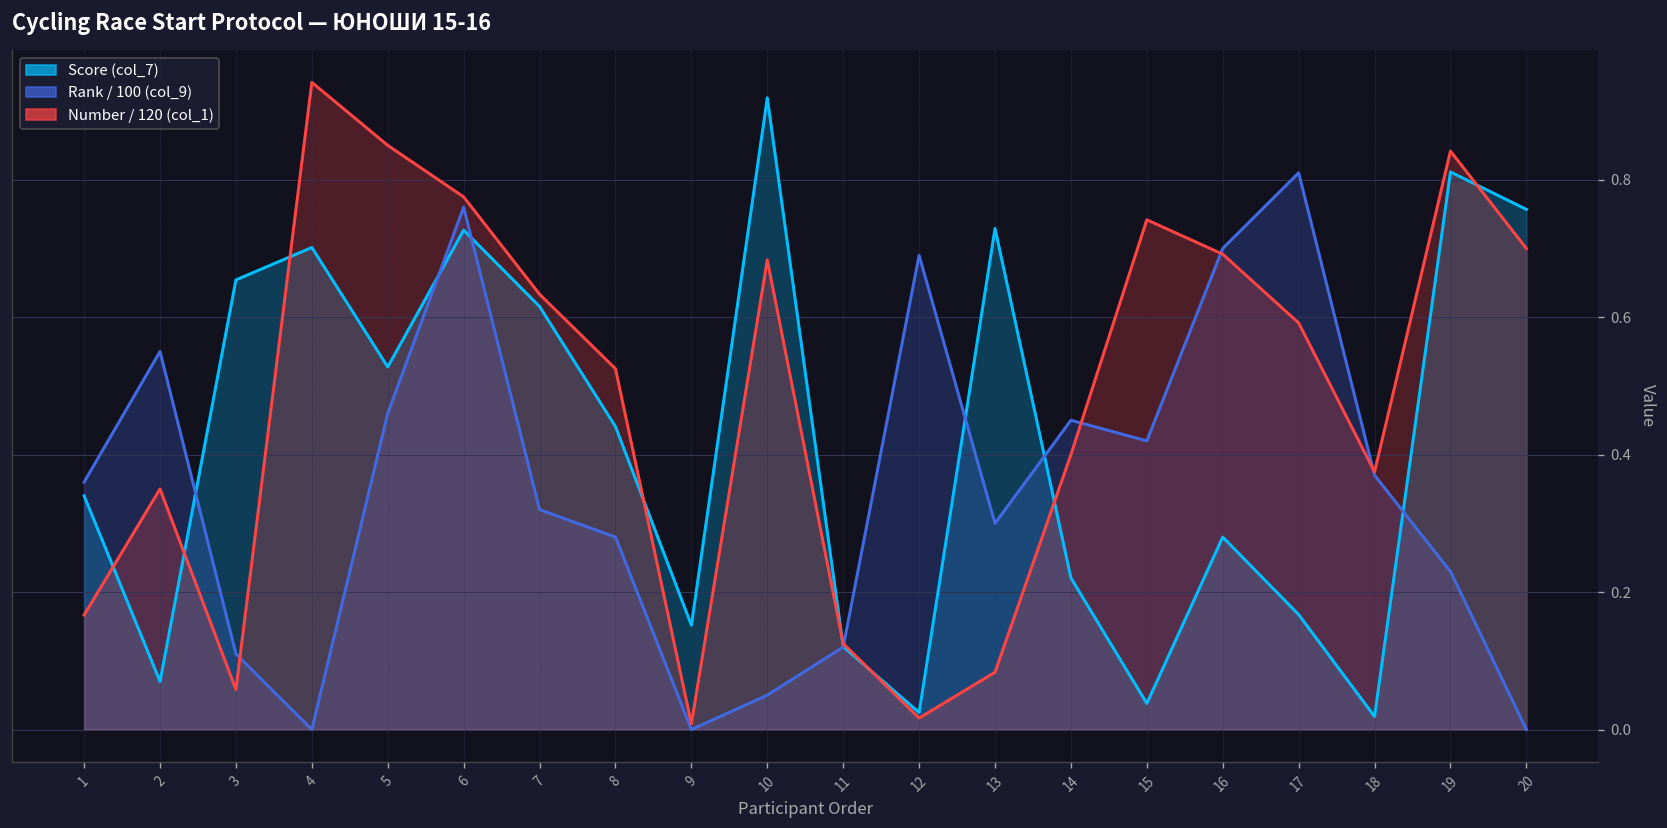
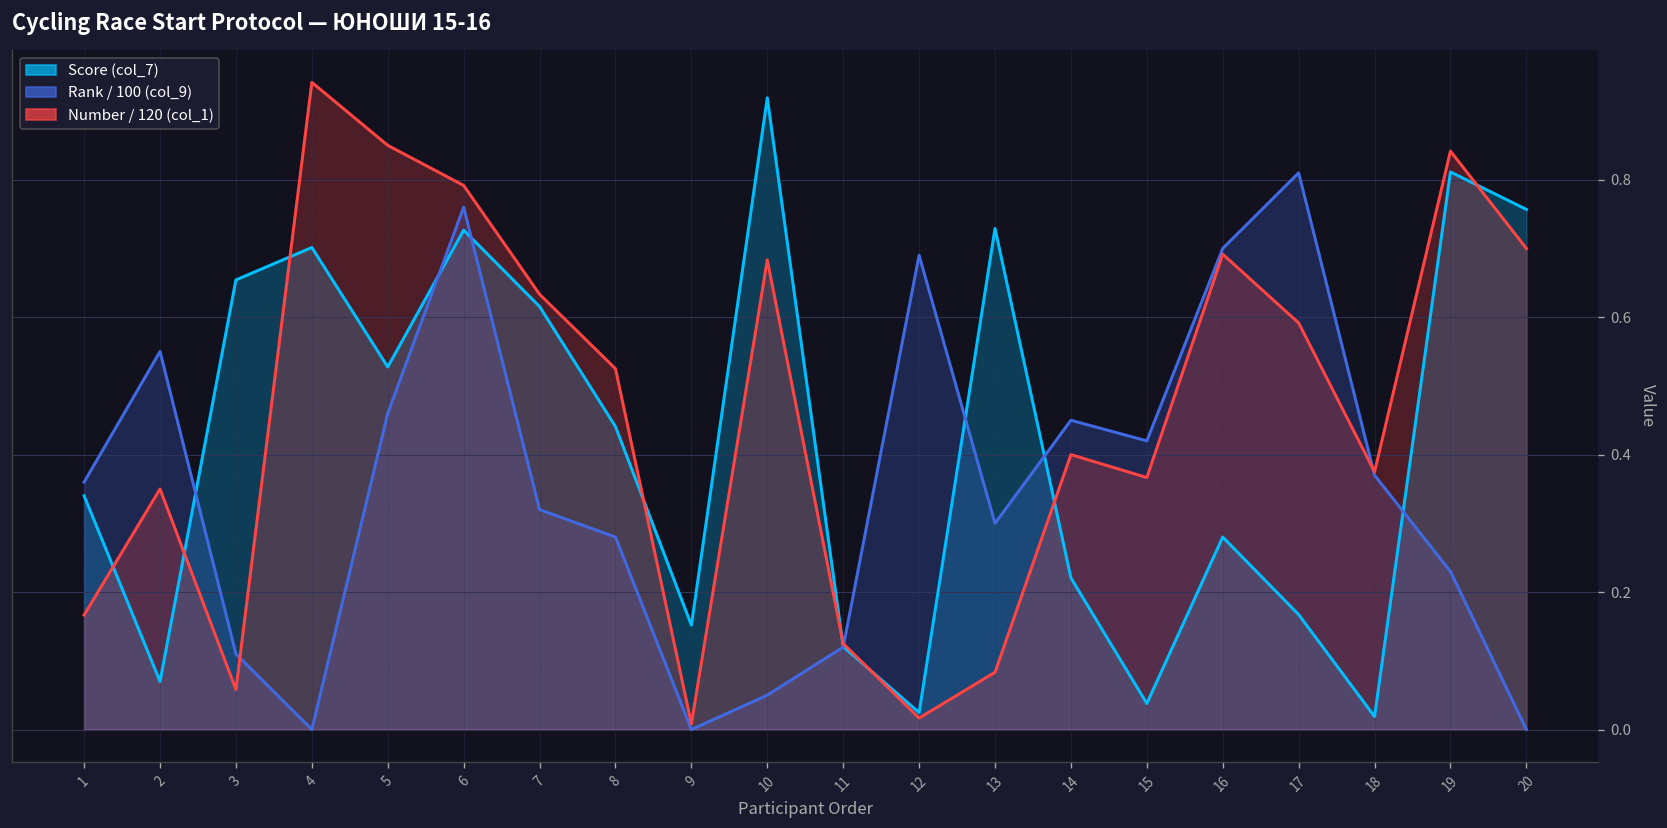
Number / 120 (col_1), 6: 0.78 -> 0.79
Number / 120 (col_1), 15: 0.74 -> 0.37
